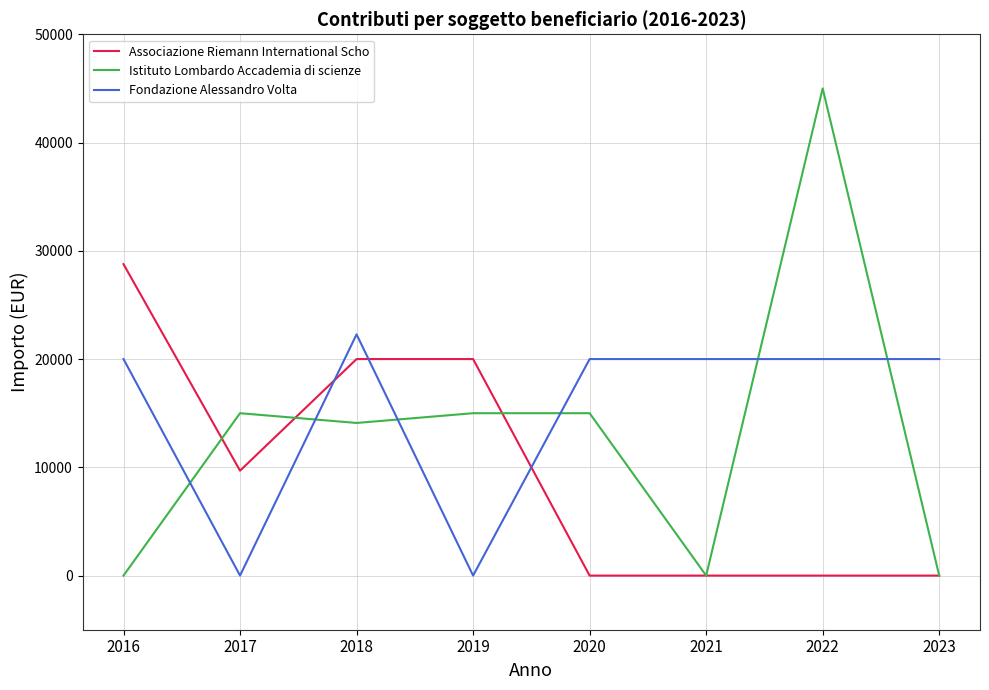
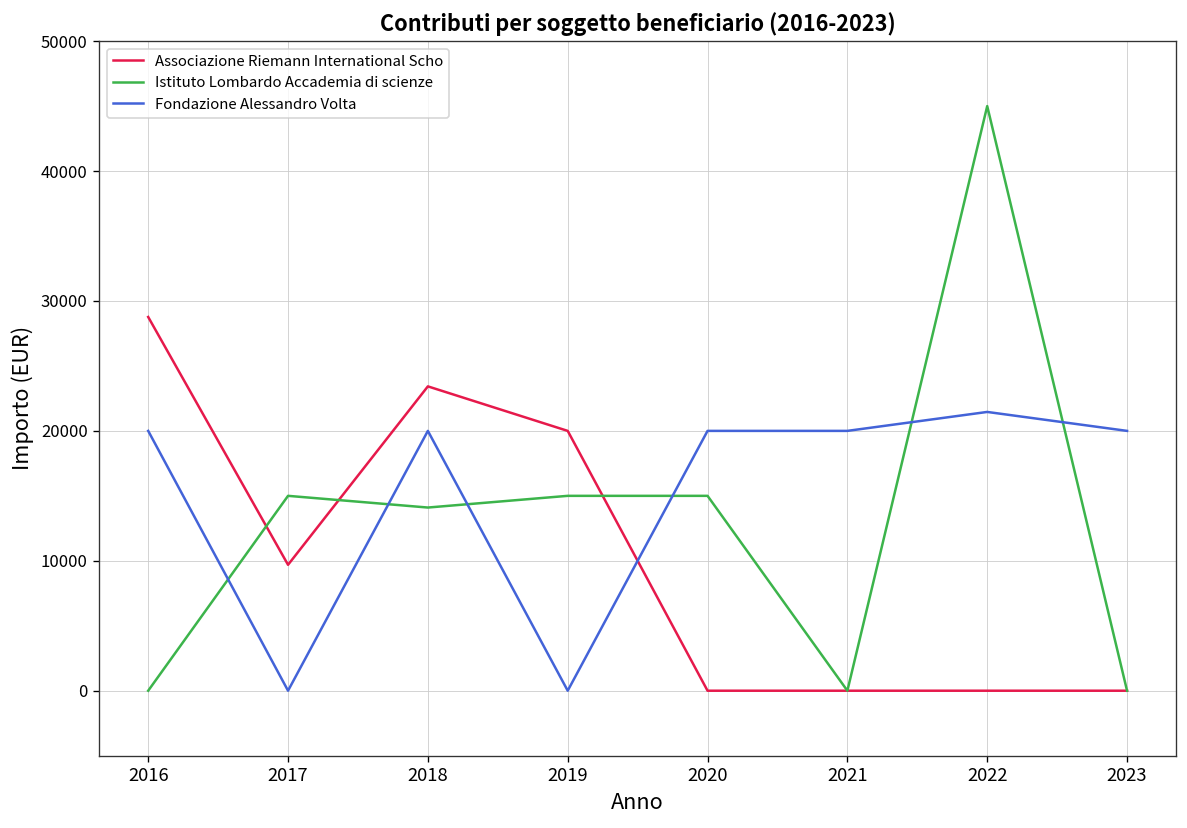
Associazione Riemann International Scho, 2018: 20000 -> 23400
Fondazione Alessandro Volta, 2018: 22300 -> 20000
Fondazione Alessandro Volta, 2022: 20000 -> 21500
